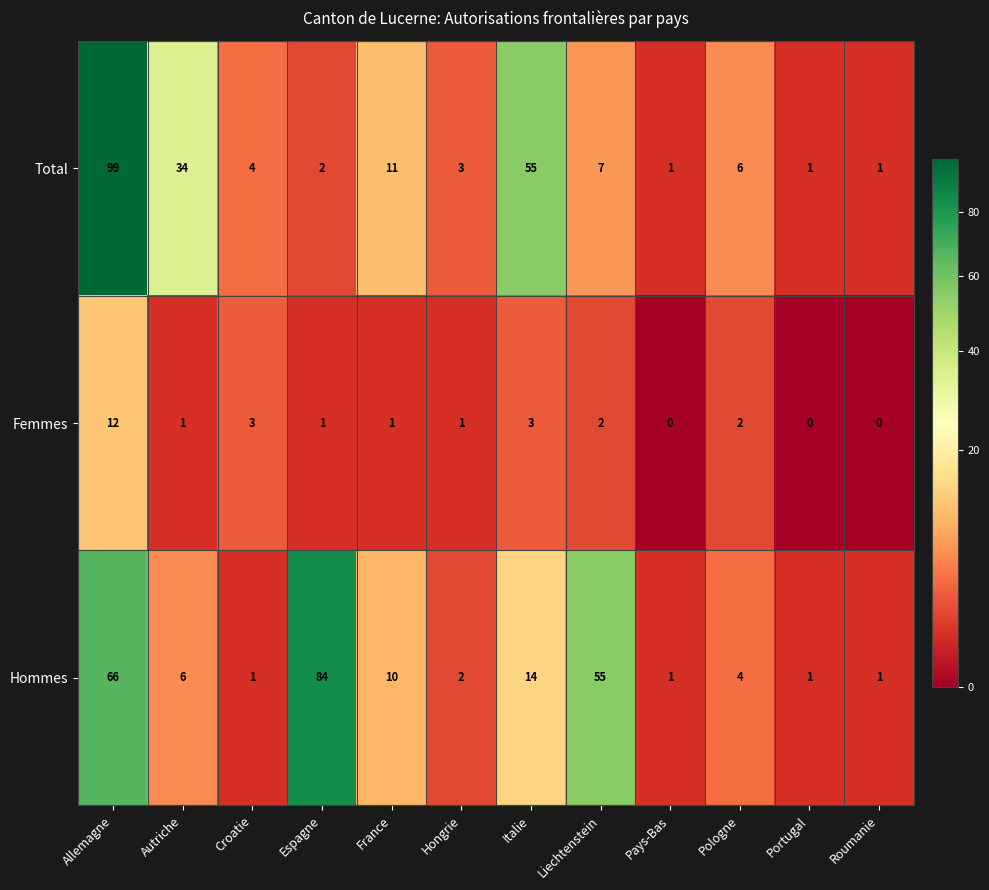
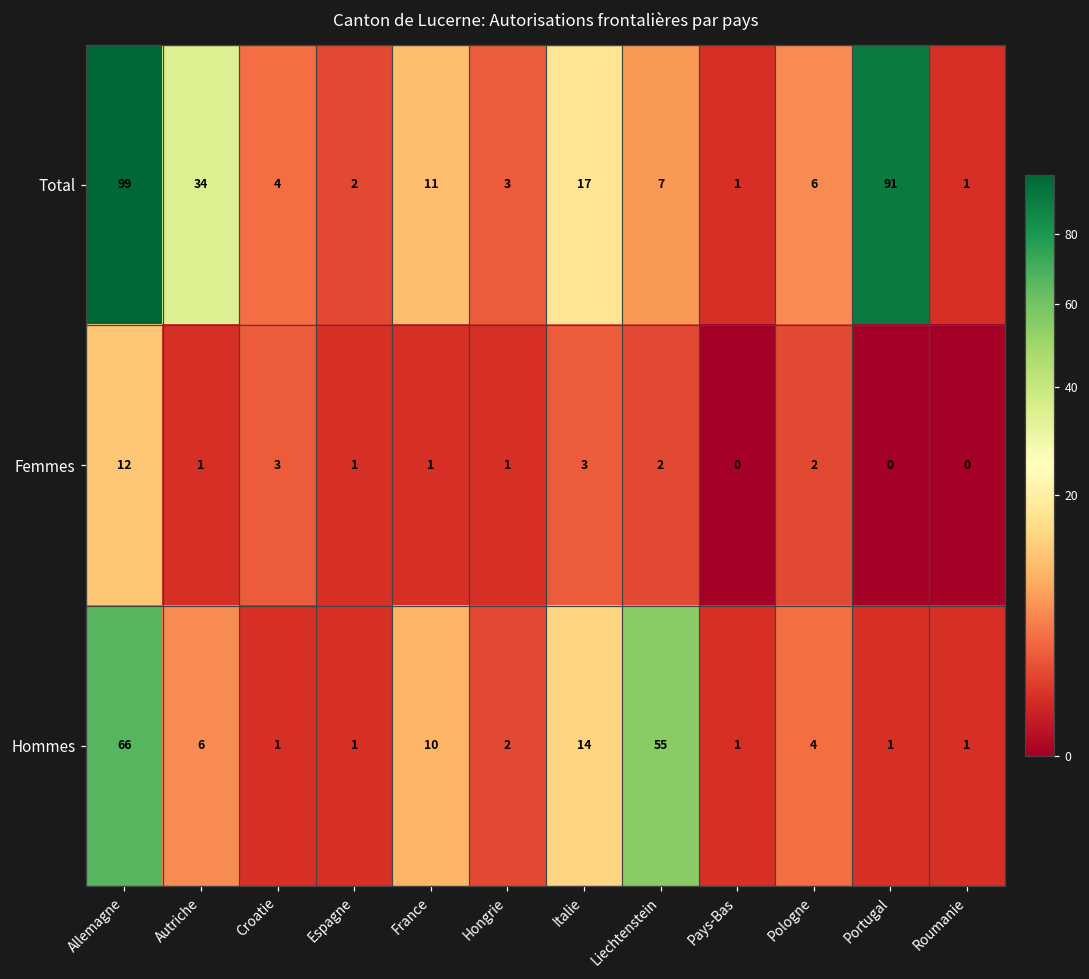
Total, Italie: 55 -> 17
Total, Portugal: 1 -> 91
Hommes, Espagne: 84 -> 1
